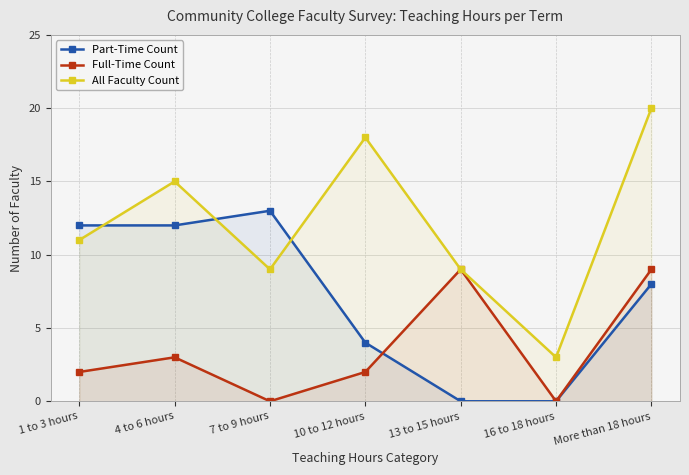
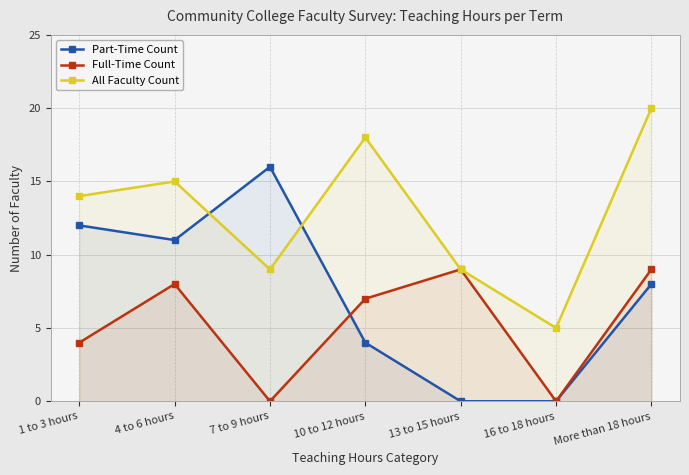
Full-Time Count, 1 to 3 hours: 2 -> 4
All Faculty Count, 1 to 3 hours: 11 -> 14
Part-Time Count, 4 to 6 hours: 12 -> 11
Full-Time Count, 4 to 6 hours: 3 -> 8
Part-Time Count, 7 to 9 hours: 13 -> 16
Full-Time Count, 10 to 12 hours: 2 -> 7
All Faculty Count, 16 to 18 hours: 3 -> 5
